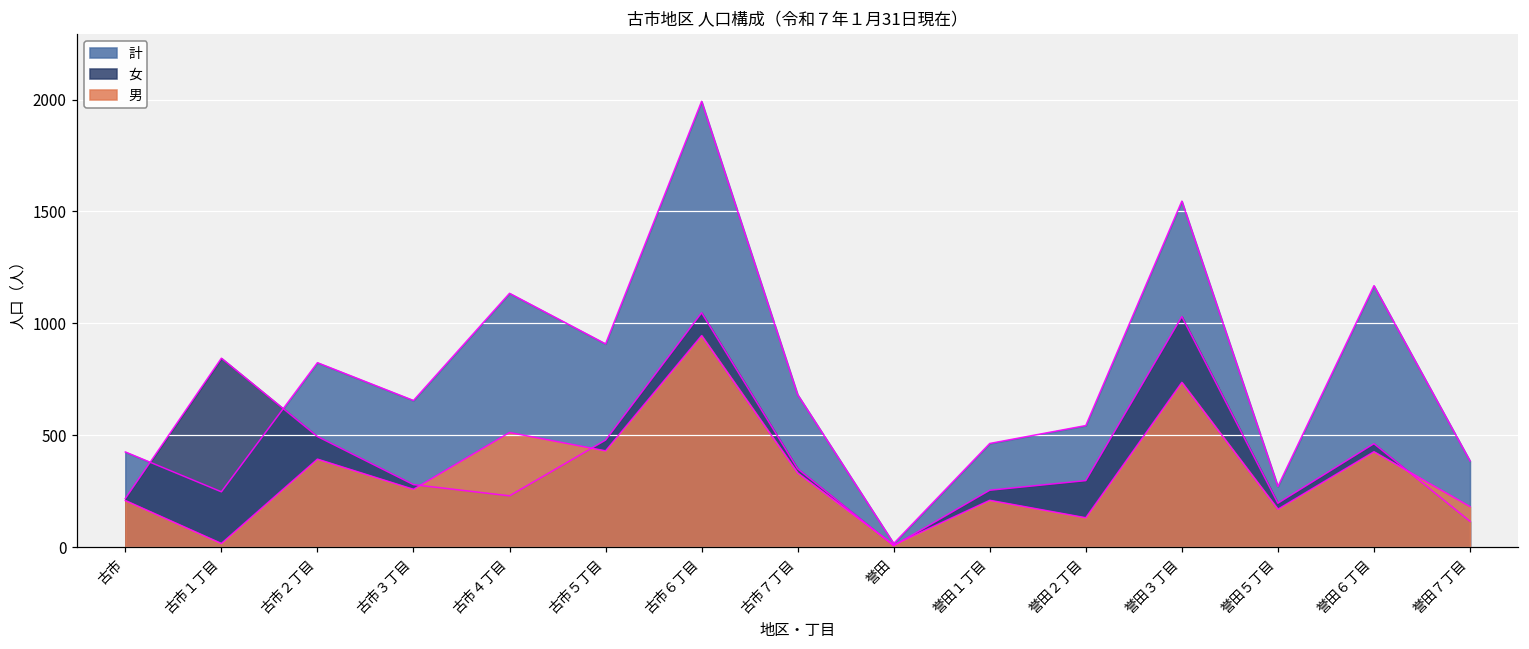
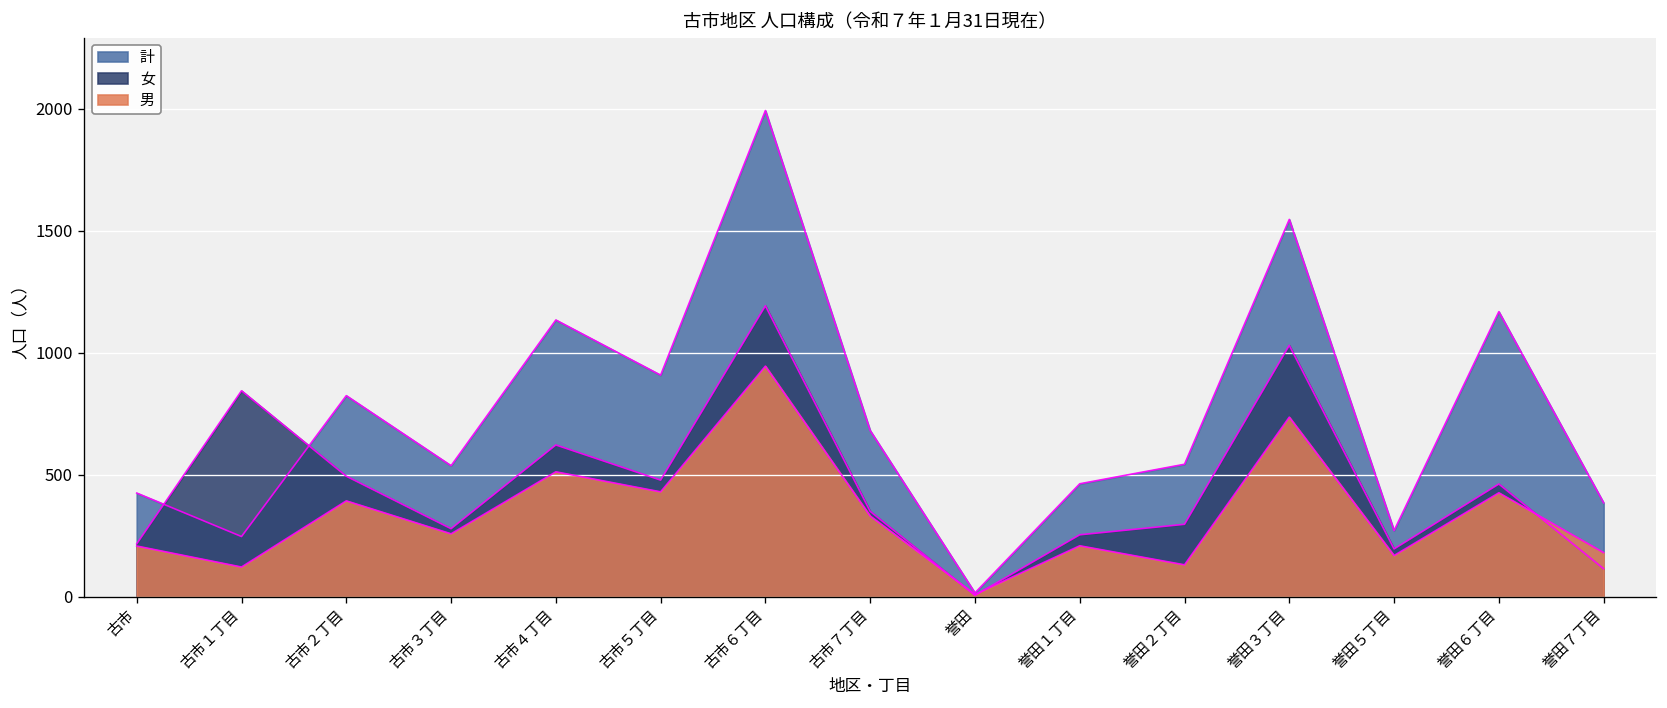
男, 古市１丁目: 20 -> 120
計, 古市３丁目: 660 -> 540
女, 古市４丁目: 230 -> 620
女, 古市６丁目: 1050 -> 1190
